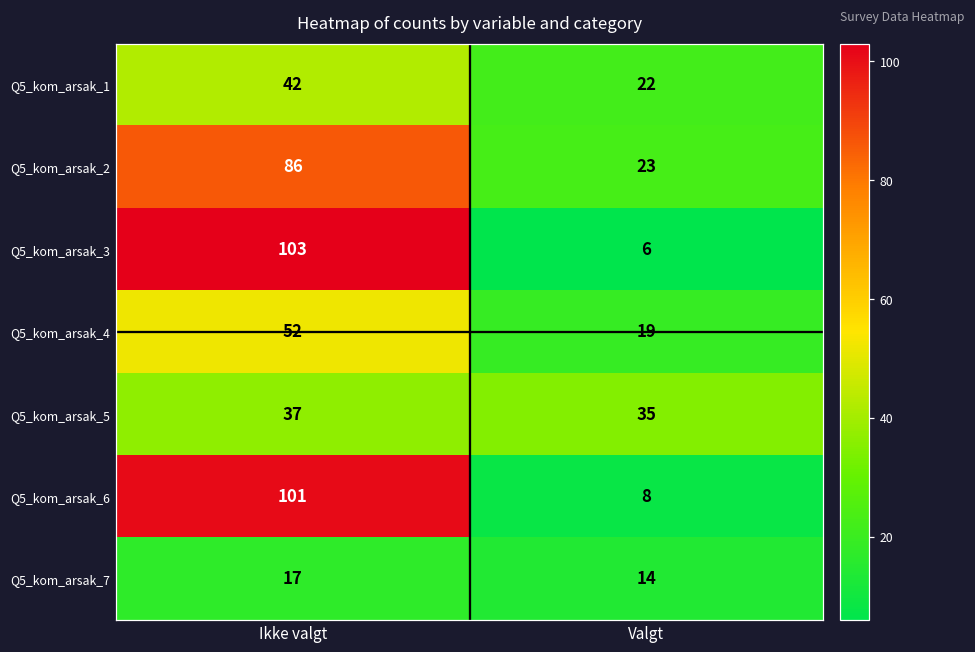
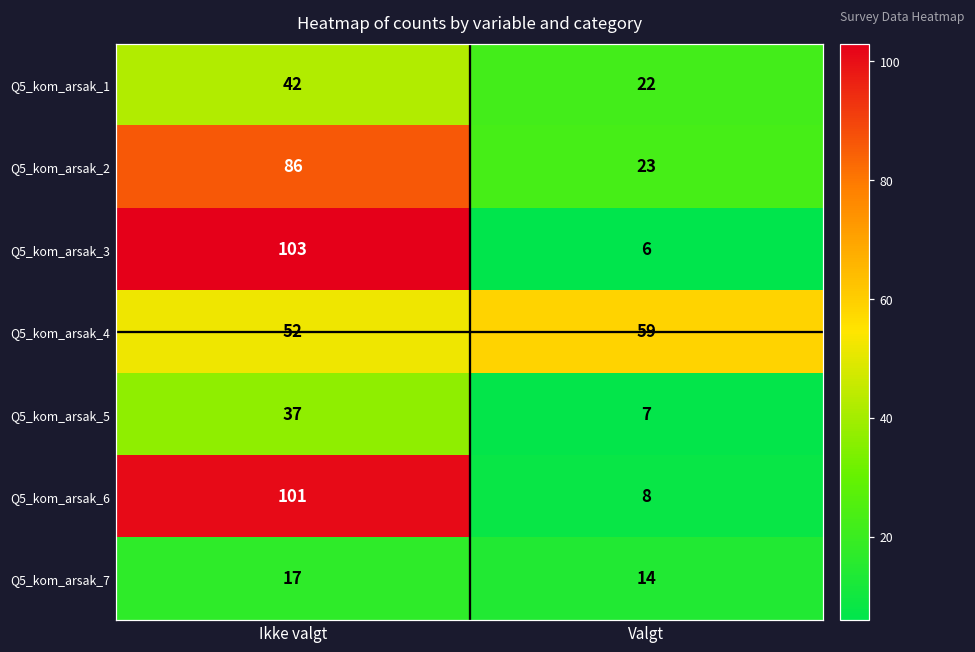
Q5_kom_arsak_4, Valgt: 19 -> 59
Q5_kom_arsak_5, Valgt: 35 -> 7
